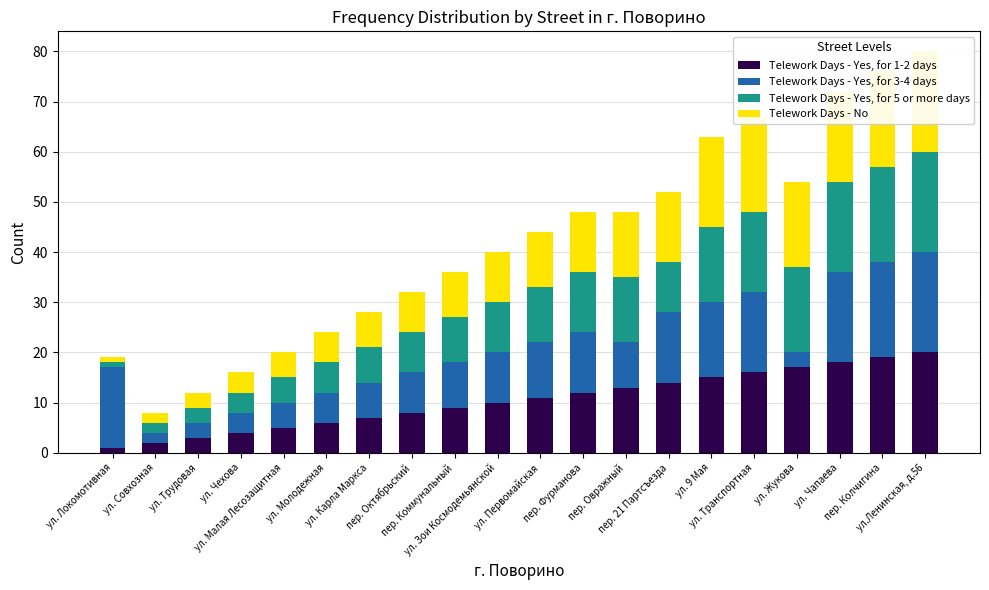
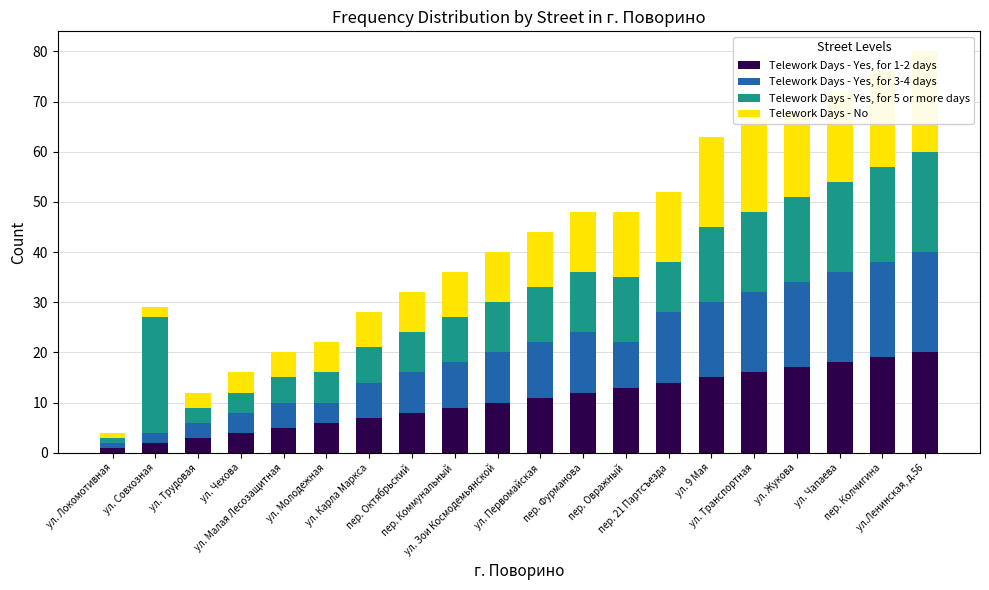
Telework Days - Yes, for 3-4 days, ул. Локомотивная: 16 -> 1
Telework Days - Yes, for 5 or more days, ул. Совхозная: 2 -> 23
Telework Days - Yes, for 3-4 days, ул. Молодежная: 6 -> 4
Telework Days - Yes, for 3-4 days, ул. Жукова: 3 -> 17
